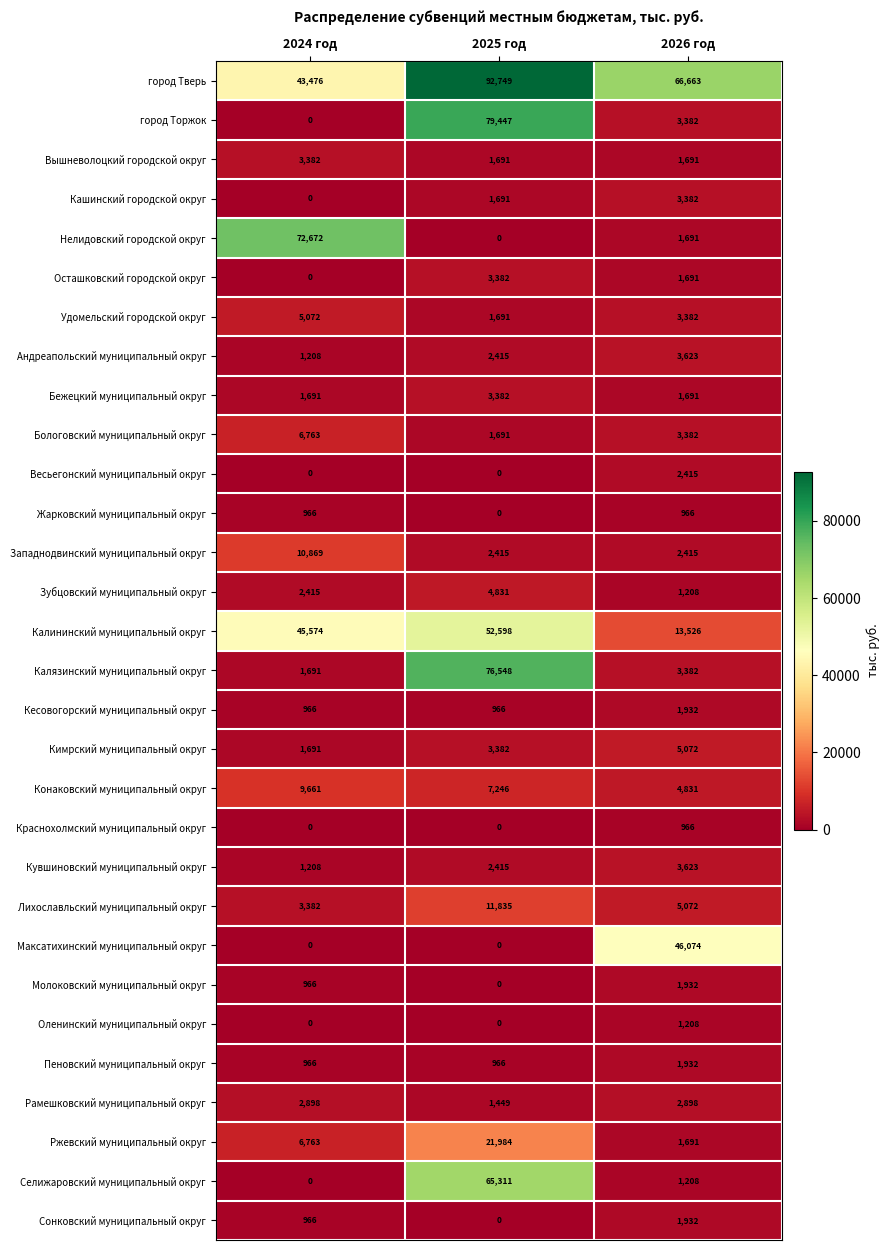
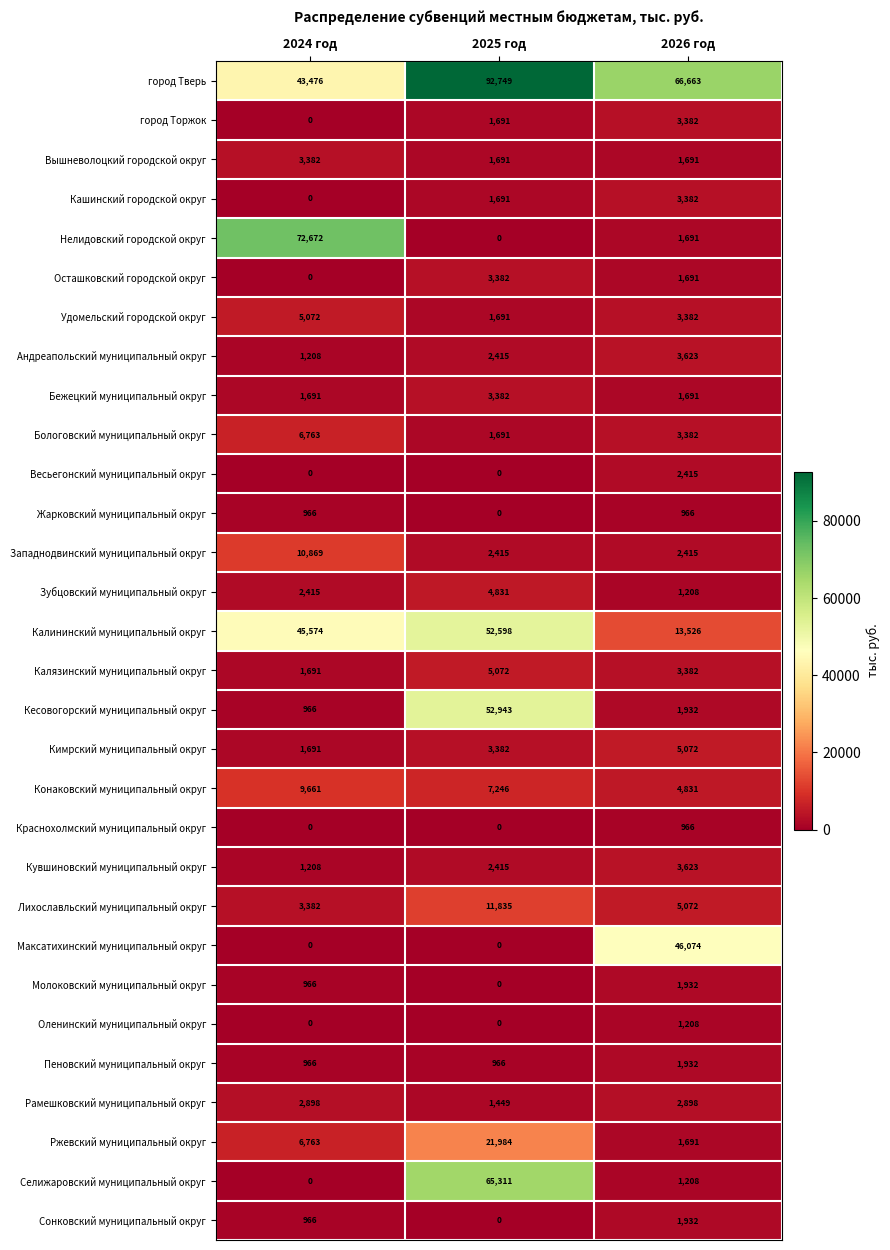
город Торжок, 2025 год: 79,447 -> 1,691
Калязинский муниципальный округ, 2025 год: 76,548 -> 5,072
Кесовогорский муниципальный округ, 2025 год: 966 -> 52,943
